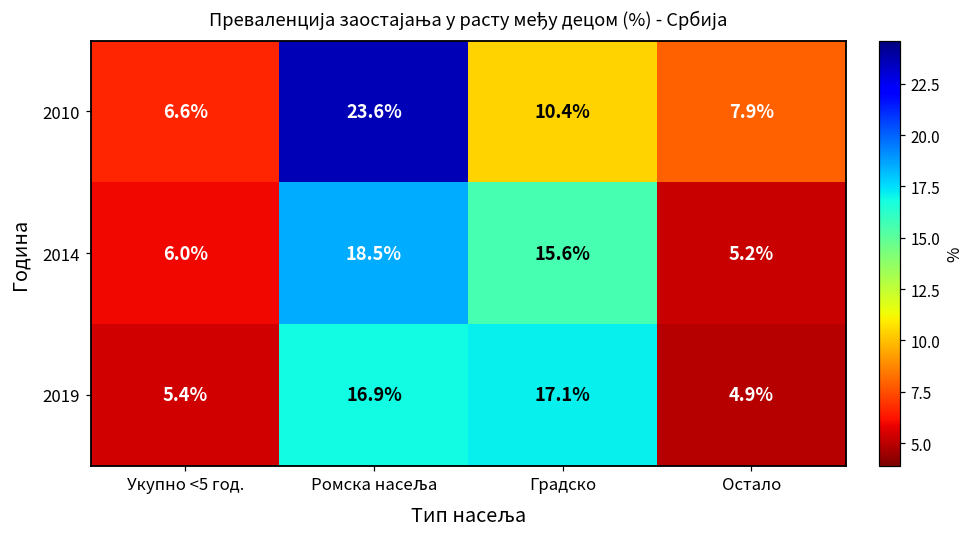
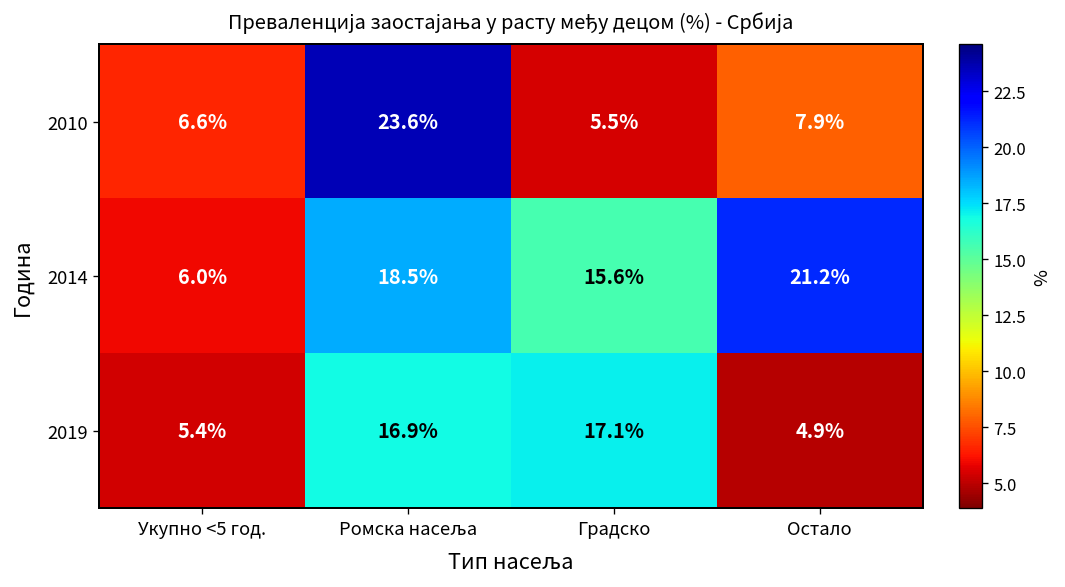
2010, Градско: 10.4% -> 5.5%
2014, Остало: 5.2% -> 21.2%
